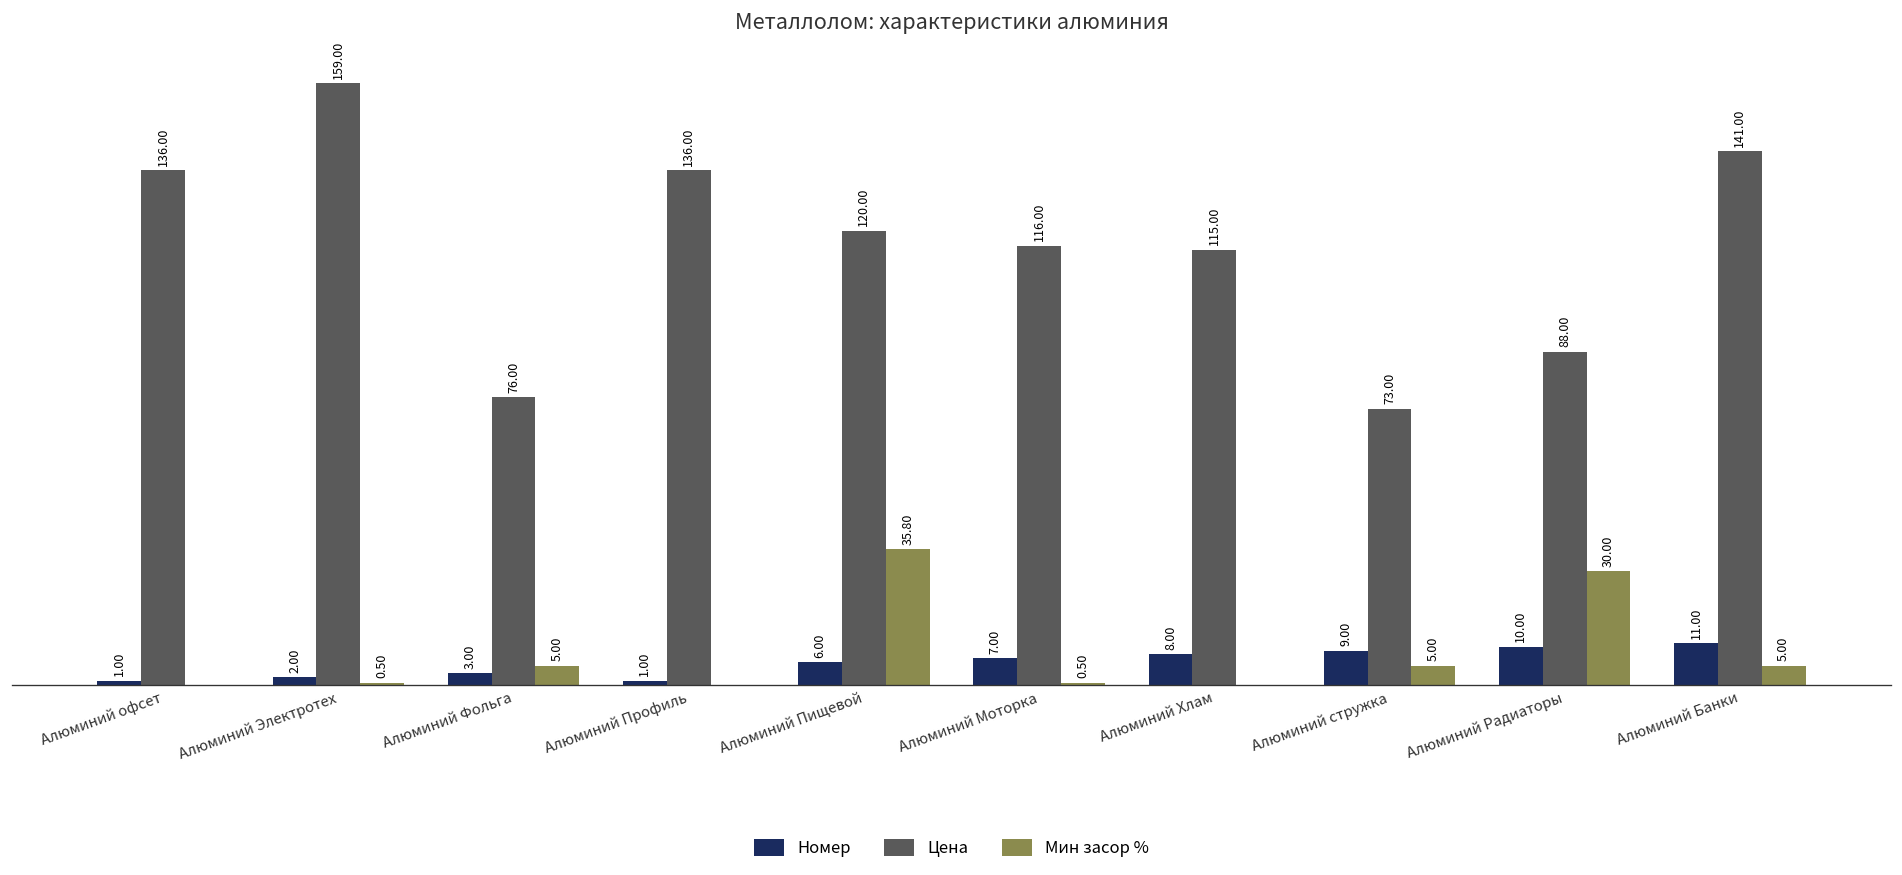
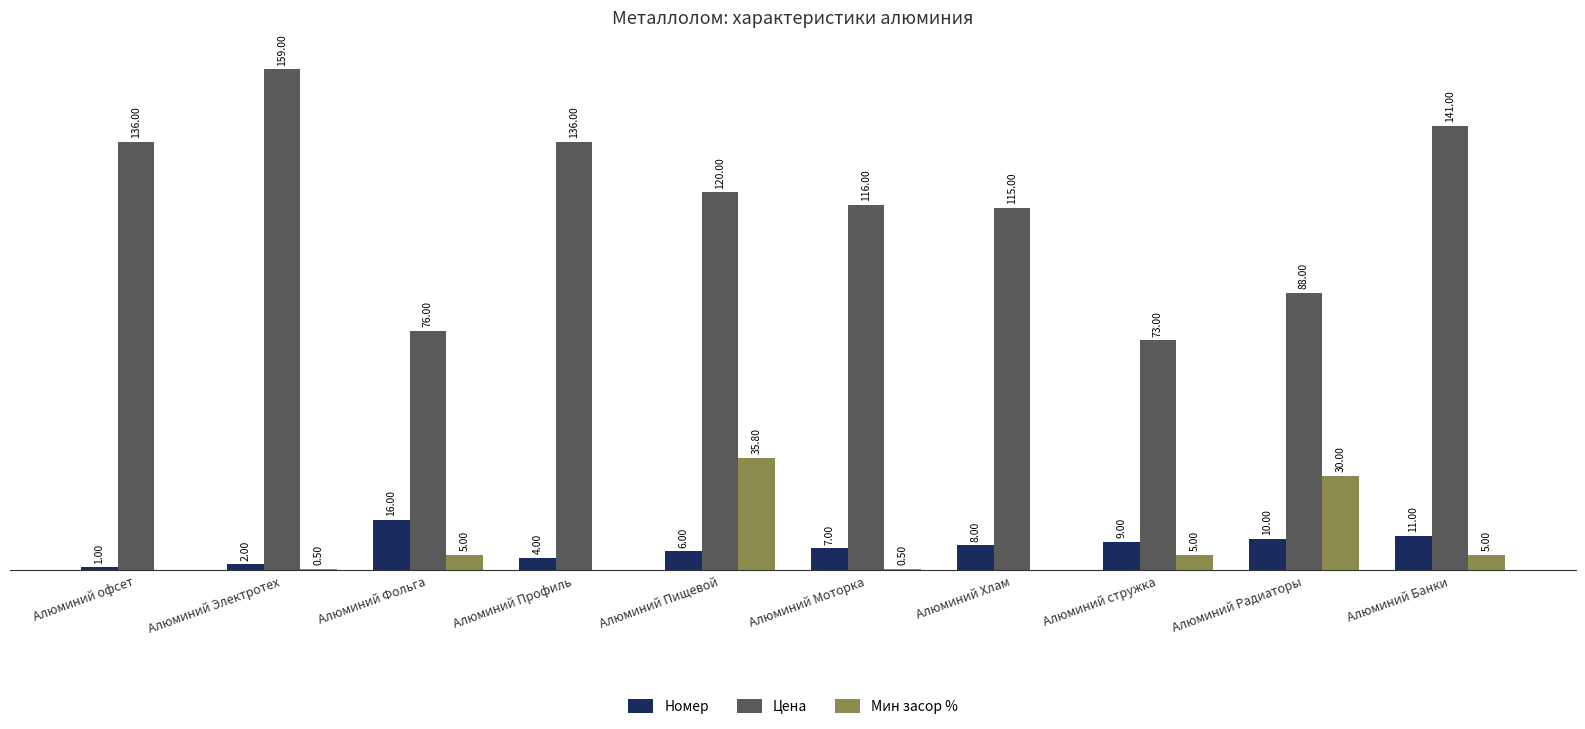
Номер, Алюминий Фольга: 3.00 -> 16.00
Номер, Алюминий Профиль: 1.00 -> 4.00
